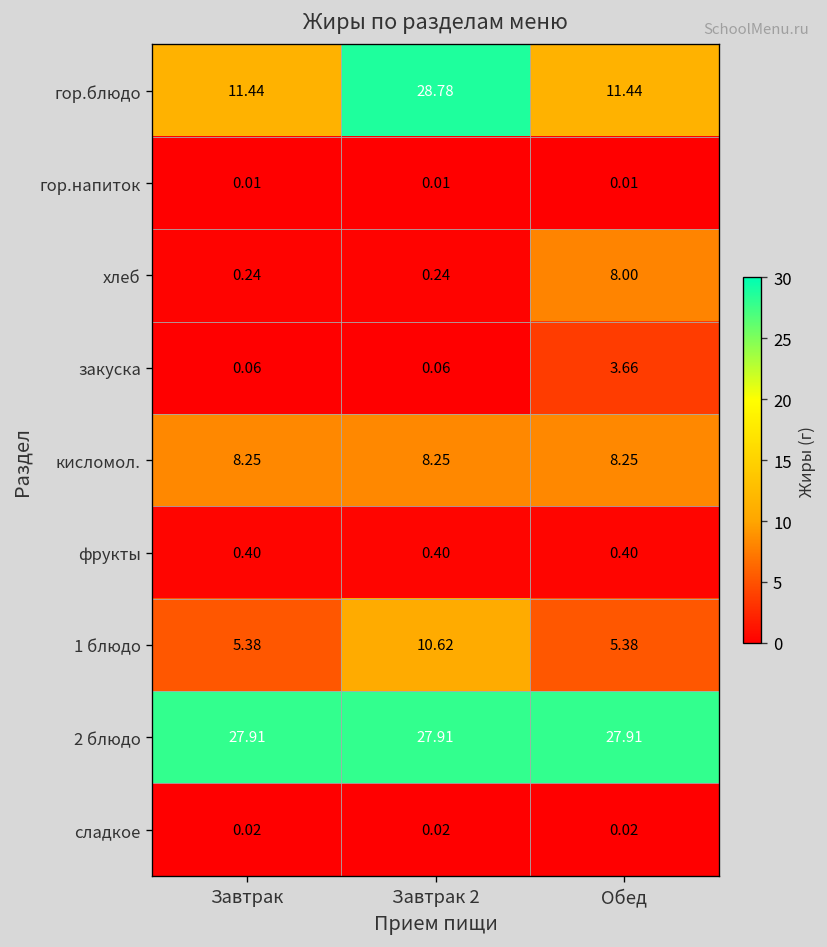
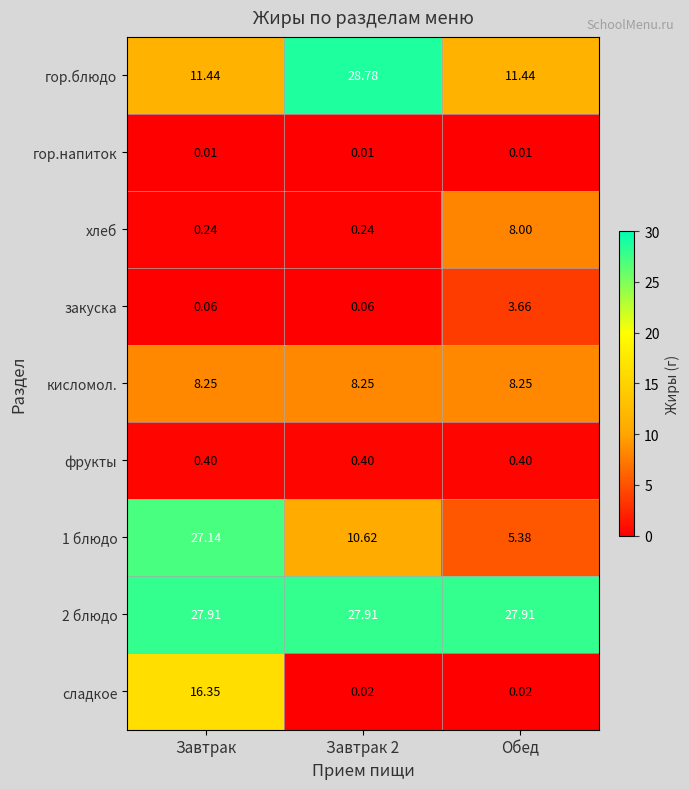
1 блюдо, Завтрак: 5.38 -> 27.14
сладкое, Завтрак: 0.02 -> 16.35
